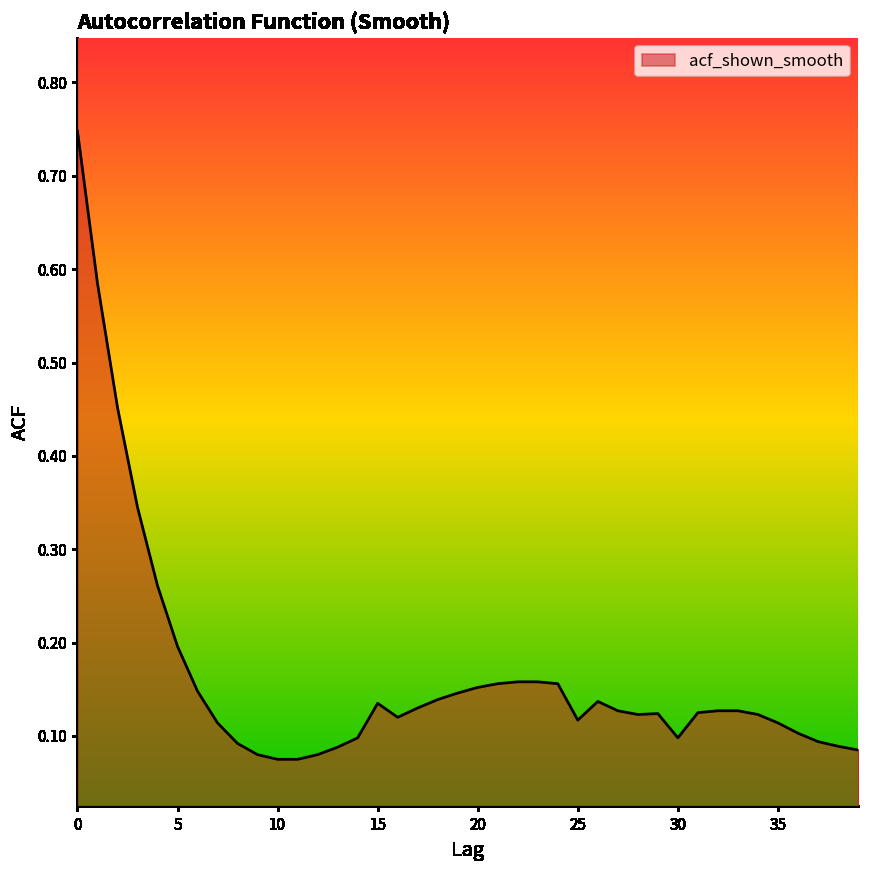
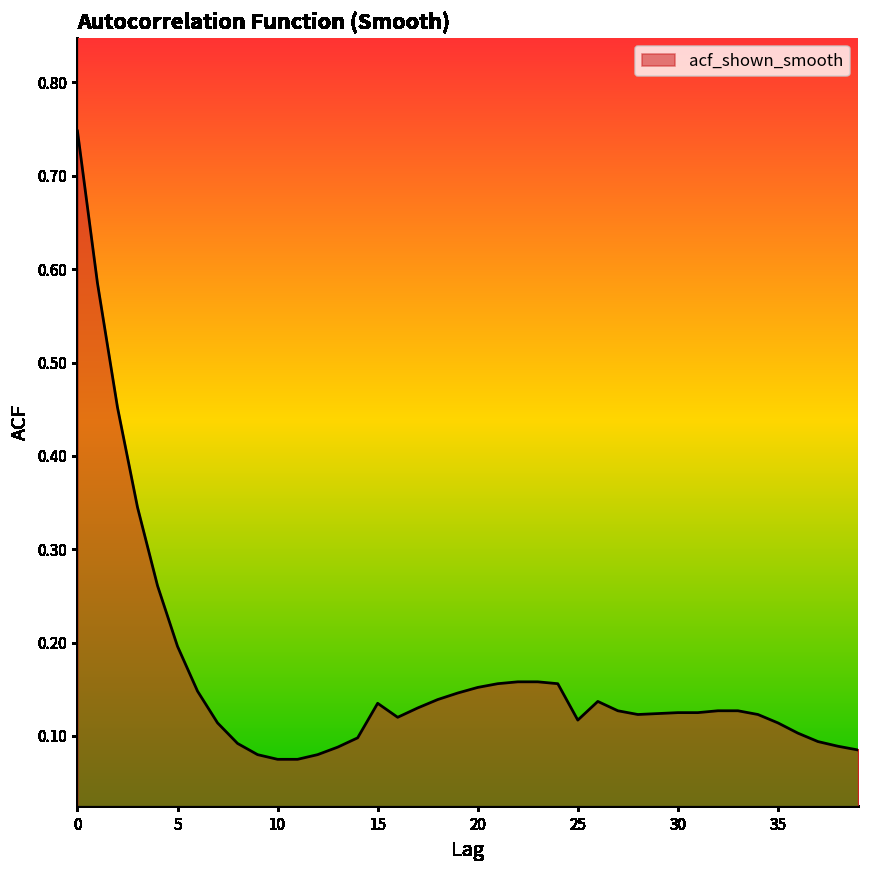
30: 0.10 -> 0.13
